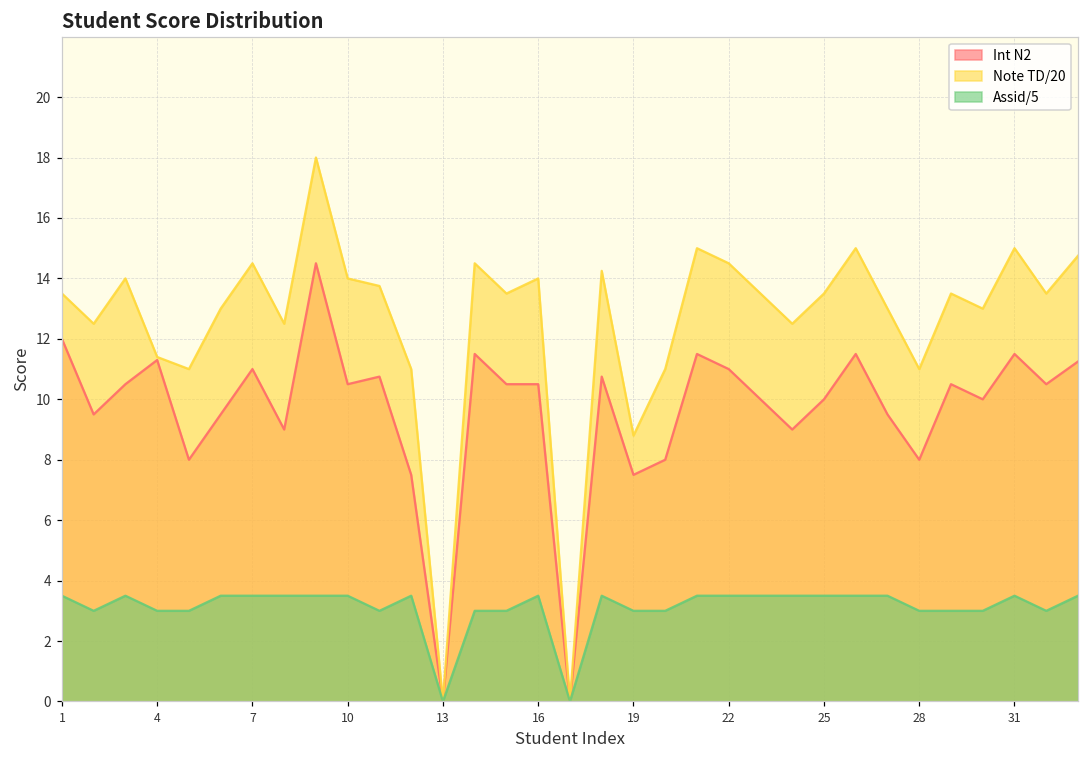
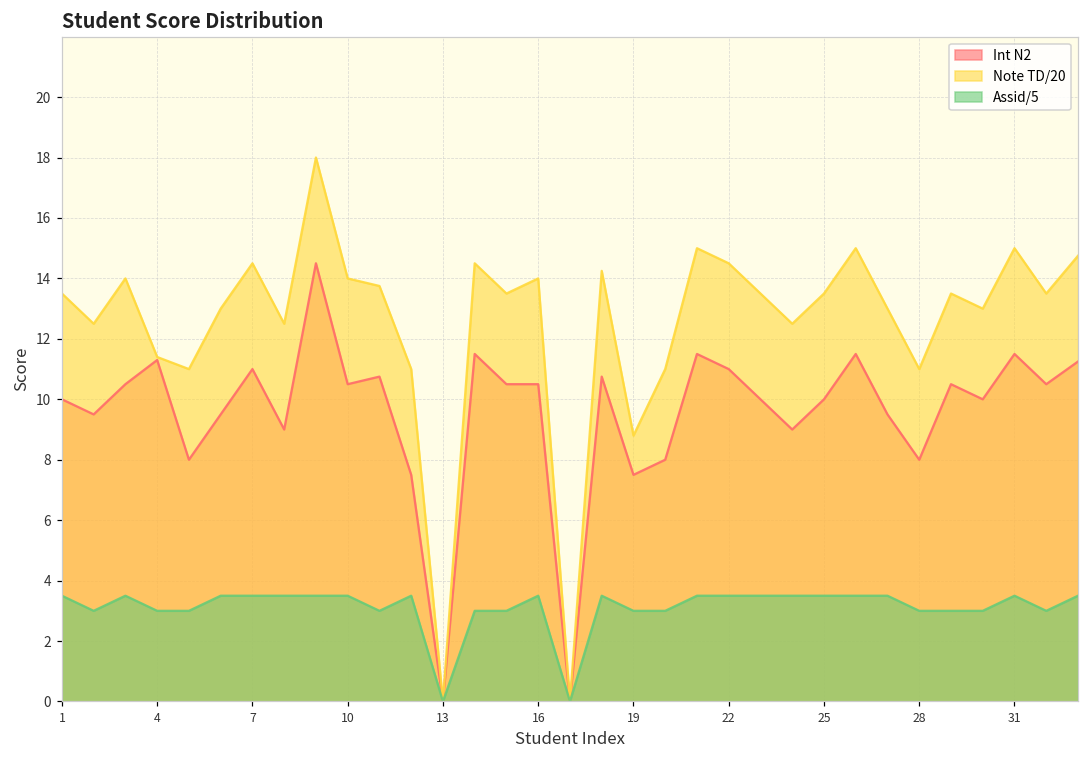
Int N2, 1: 12 -> 10
